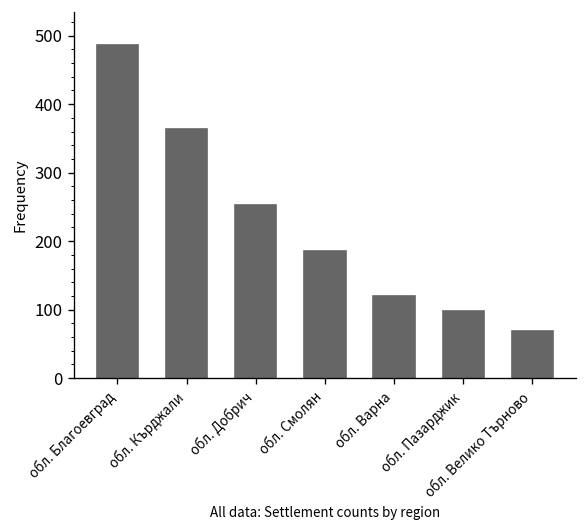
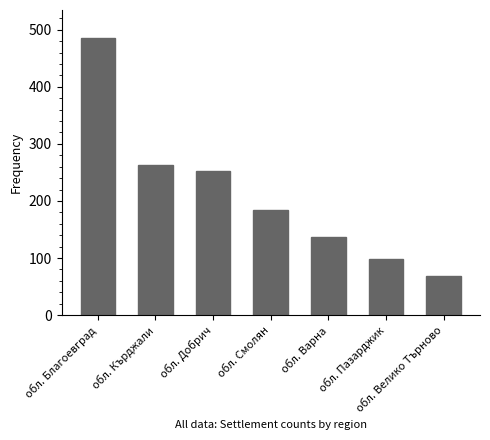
обл. Кърджали: 360 -> 260
обл. Варна: 120 -> 140
